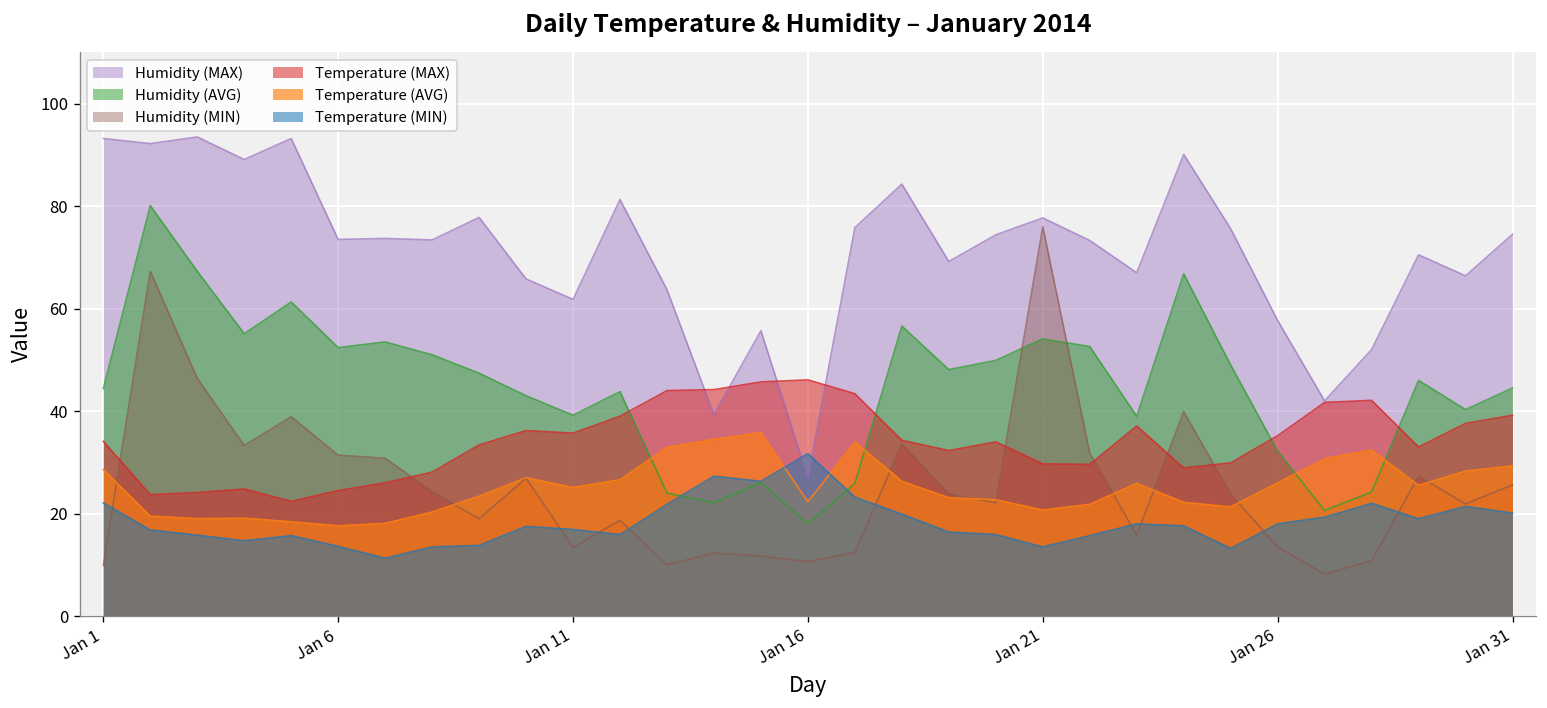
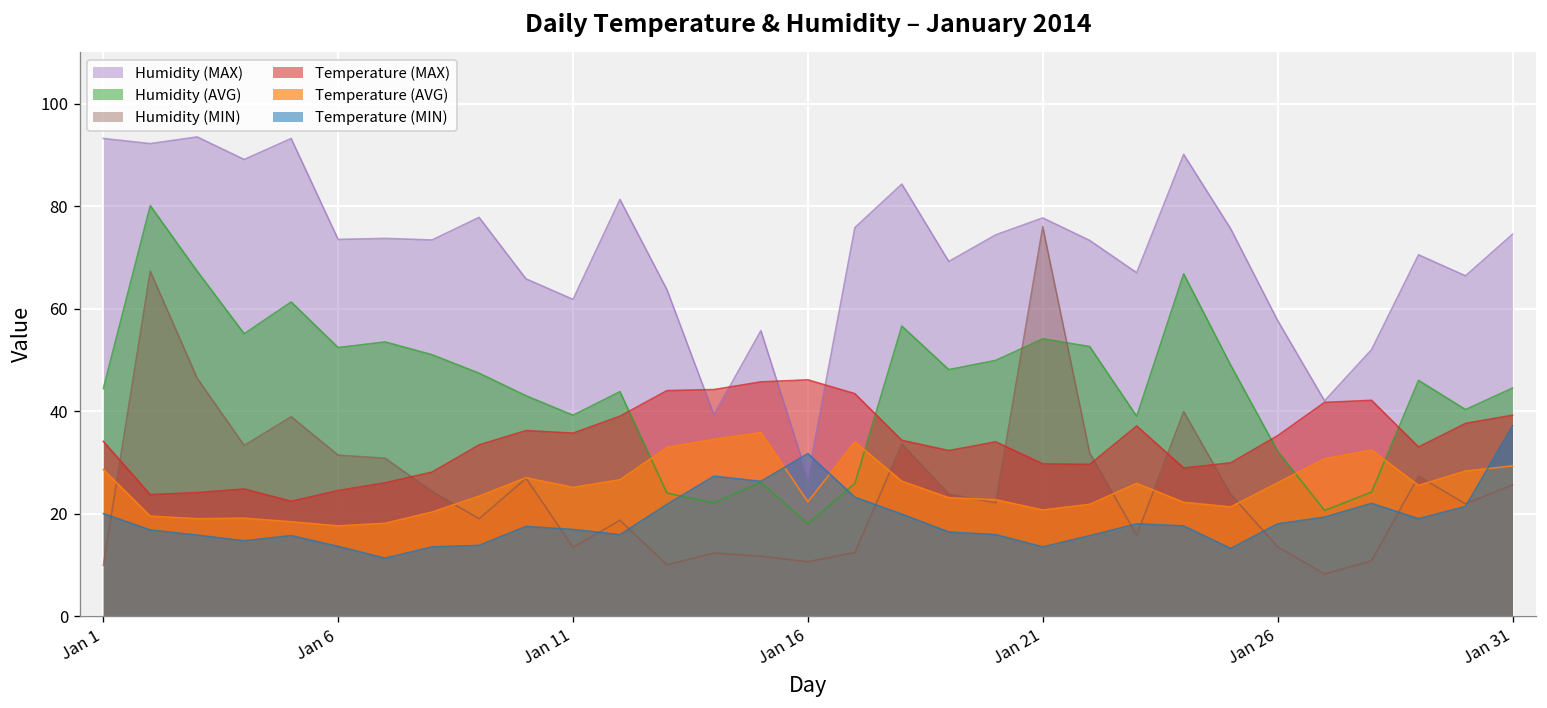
Temperature (MIN), Jan 1: 22 -> 20
Temperature (MIN), Jan 31: 20 -> 37
